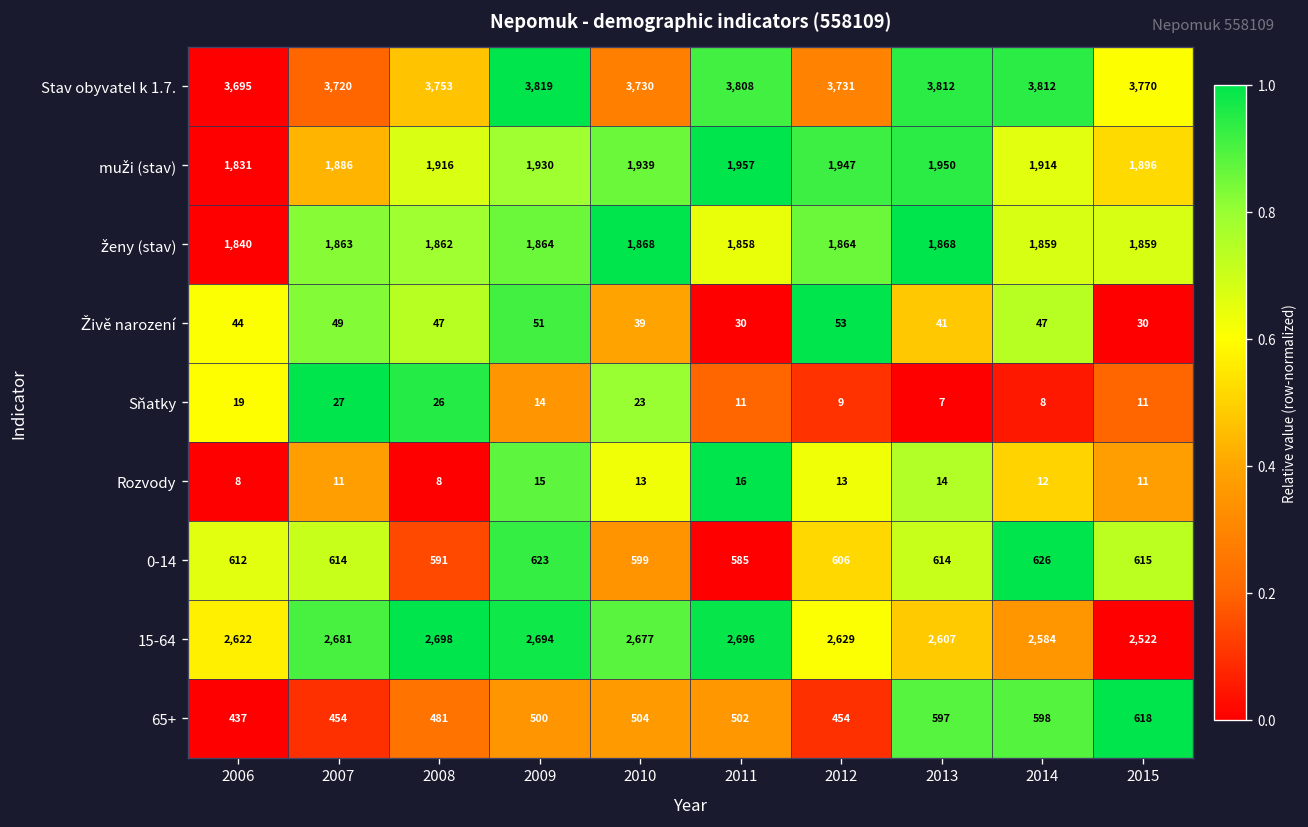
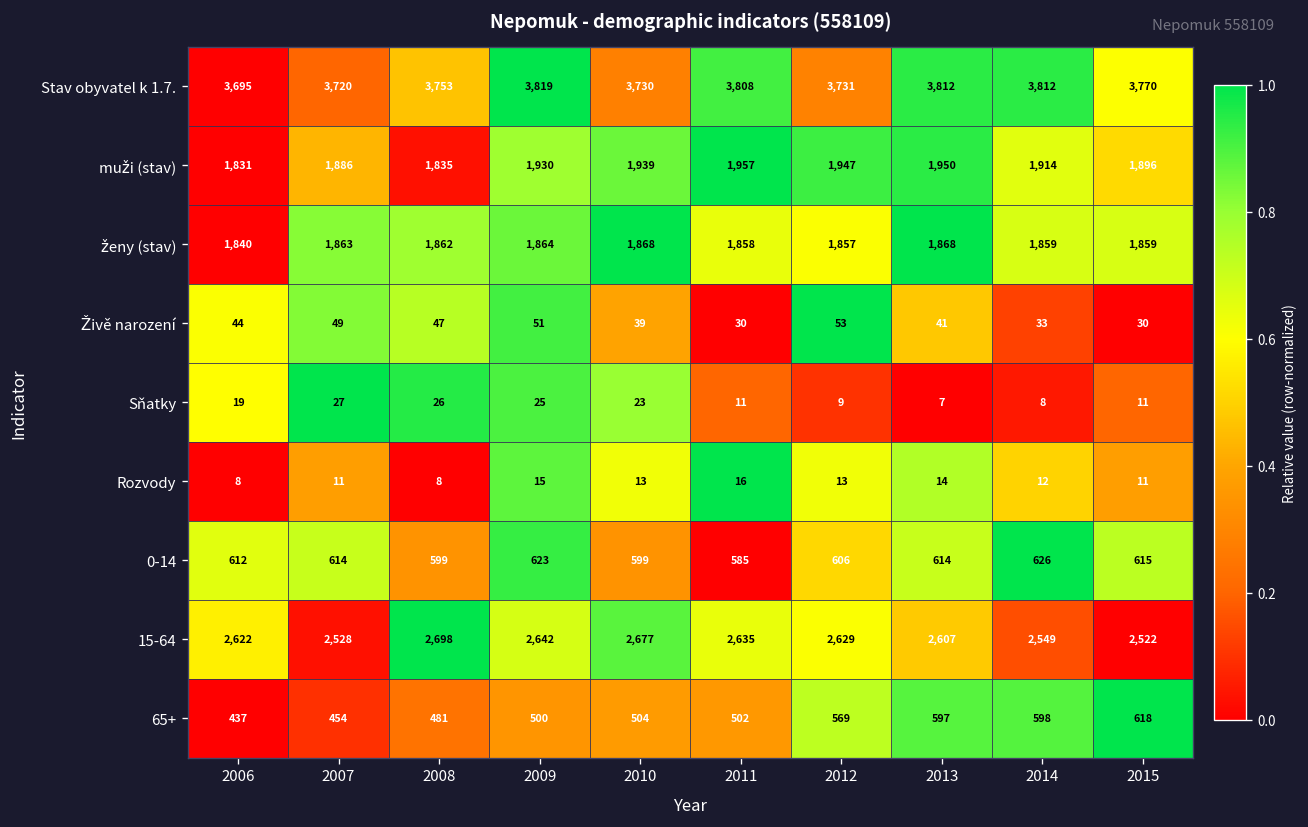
muži (stav), 2008: 1,916 -> 1,835
ženy (stav), 2012: 1,864 -> 1,857
Živě narození, 2014: 47 -> 33
Sňatky, 2009: 14 -> 25
0-14, 2008: 591 -> 599
15-64, 2007: 2,681 -> 2,528
15-64, 2009: 2,694 -> 2,642
15-64, 2011: 2,696 -> 2,635
15-64, 2014: 2,584 -> 2,549
65+, 2012: 454 -> 569
